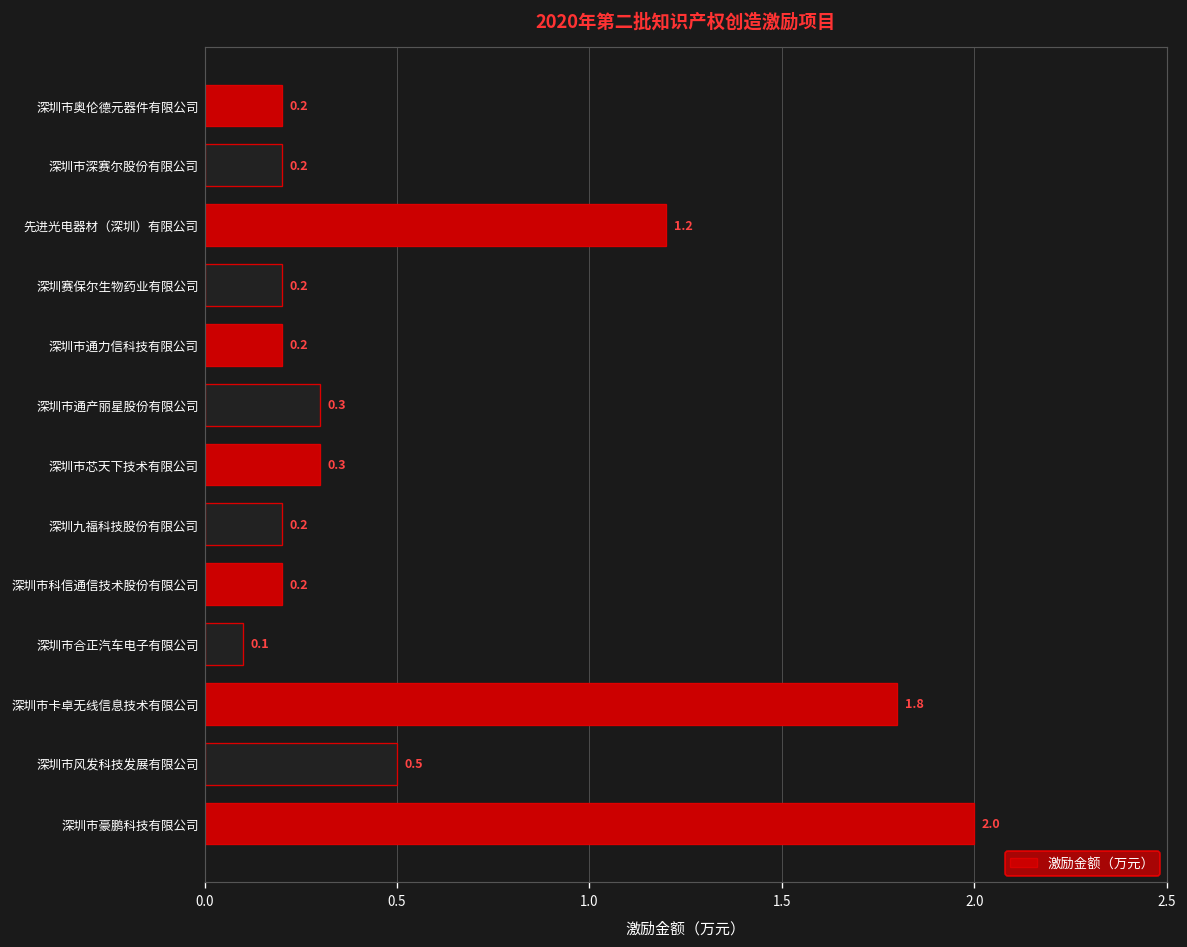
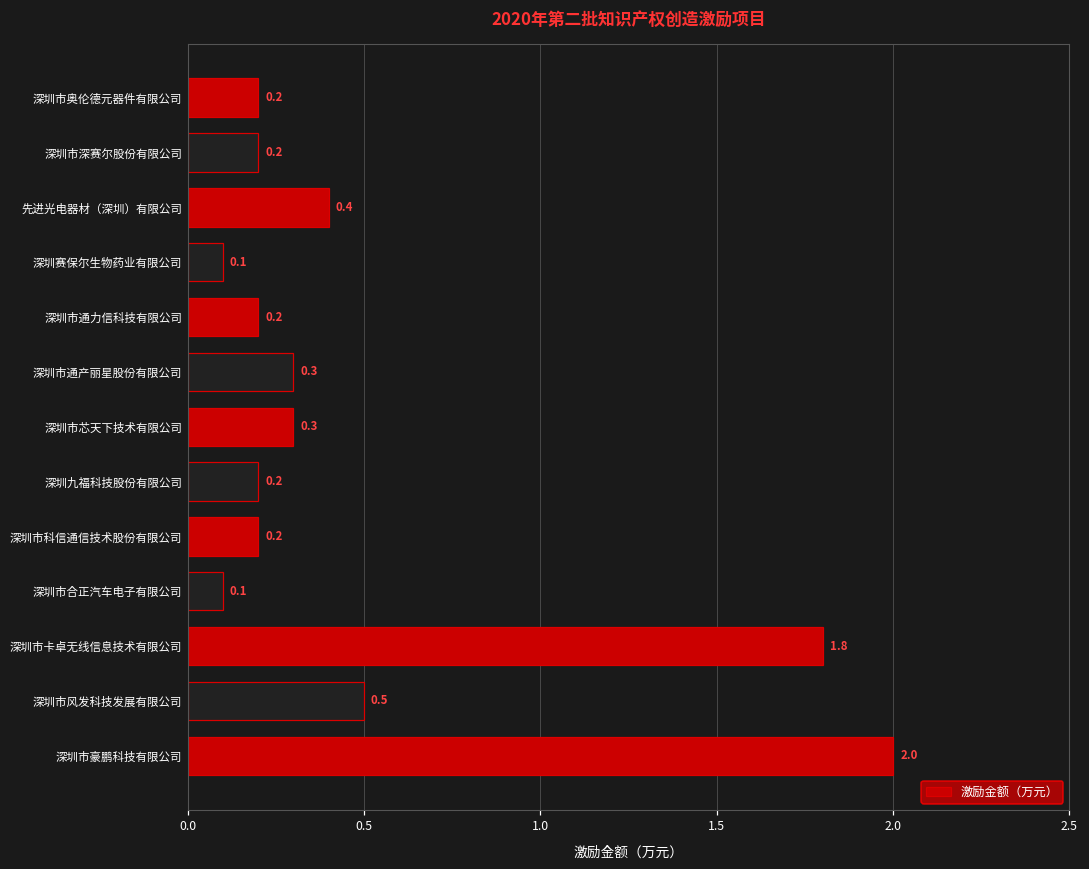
先进光电器材（深圳）有限公司: 1.2 -> 0.4
深圳赛保尔生物药业有限公司: 0.2 -> 0.1
